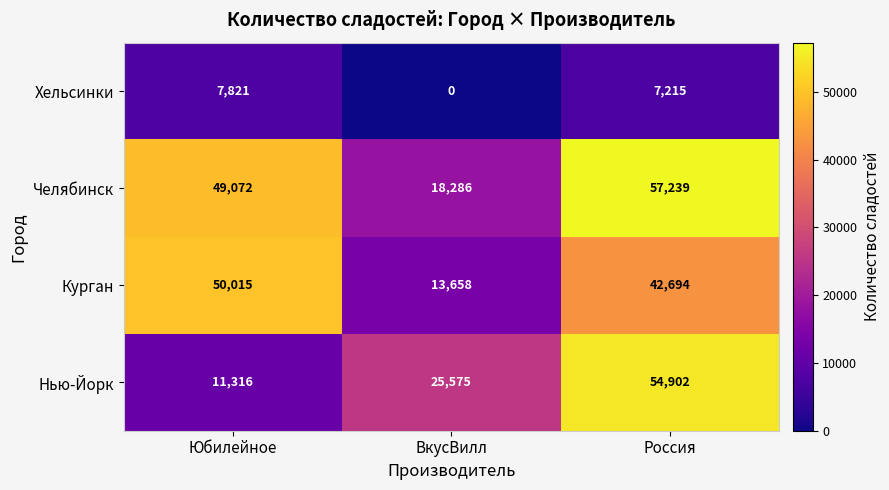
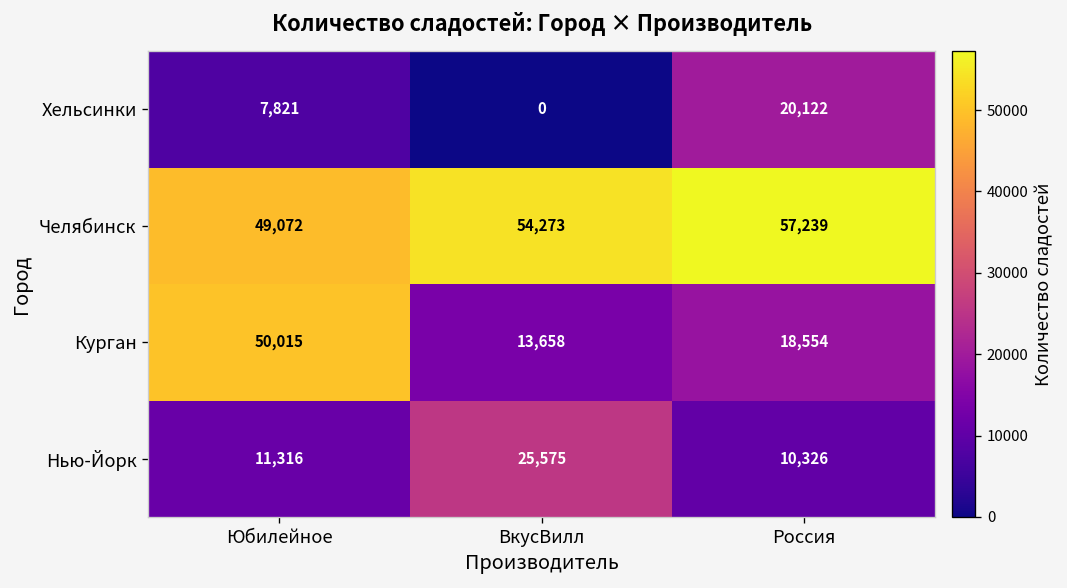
Хельсинки, Россия: 7,215 -> 20,122
Челябинск, ВкусВилл: 18,286 -> 54,273
Курган, Россия: 42,694 -> 18,554
Нью-Йорк, Россия: 54,902 -> 10,326
